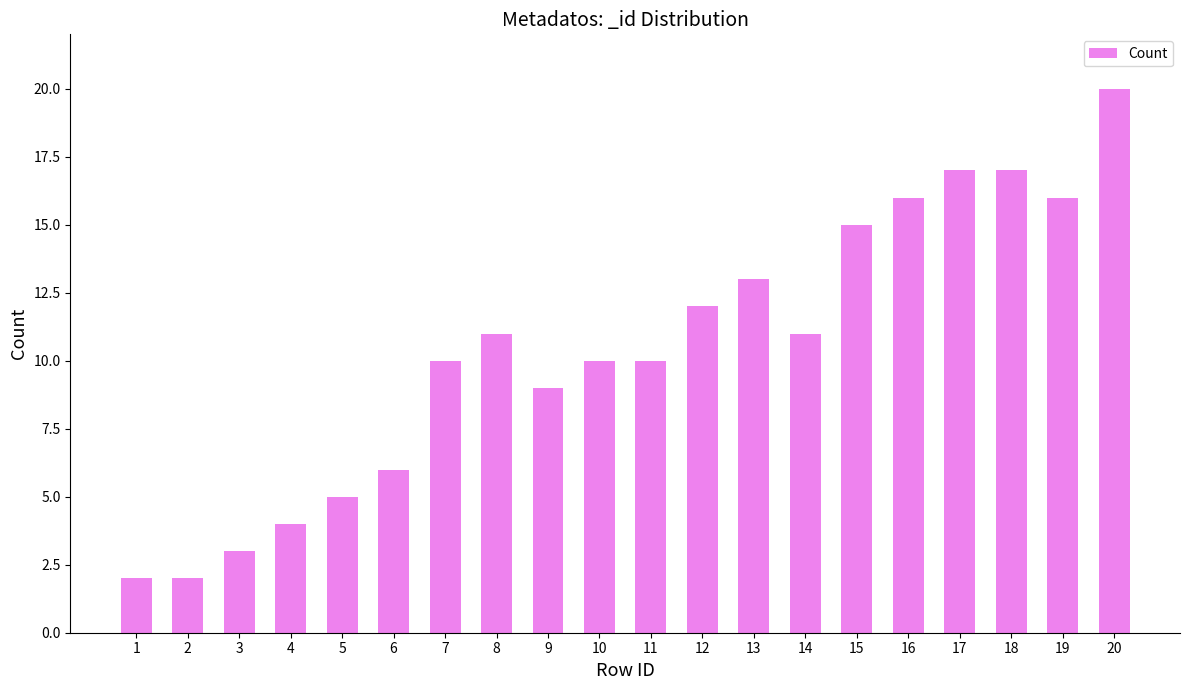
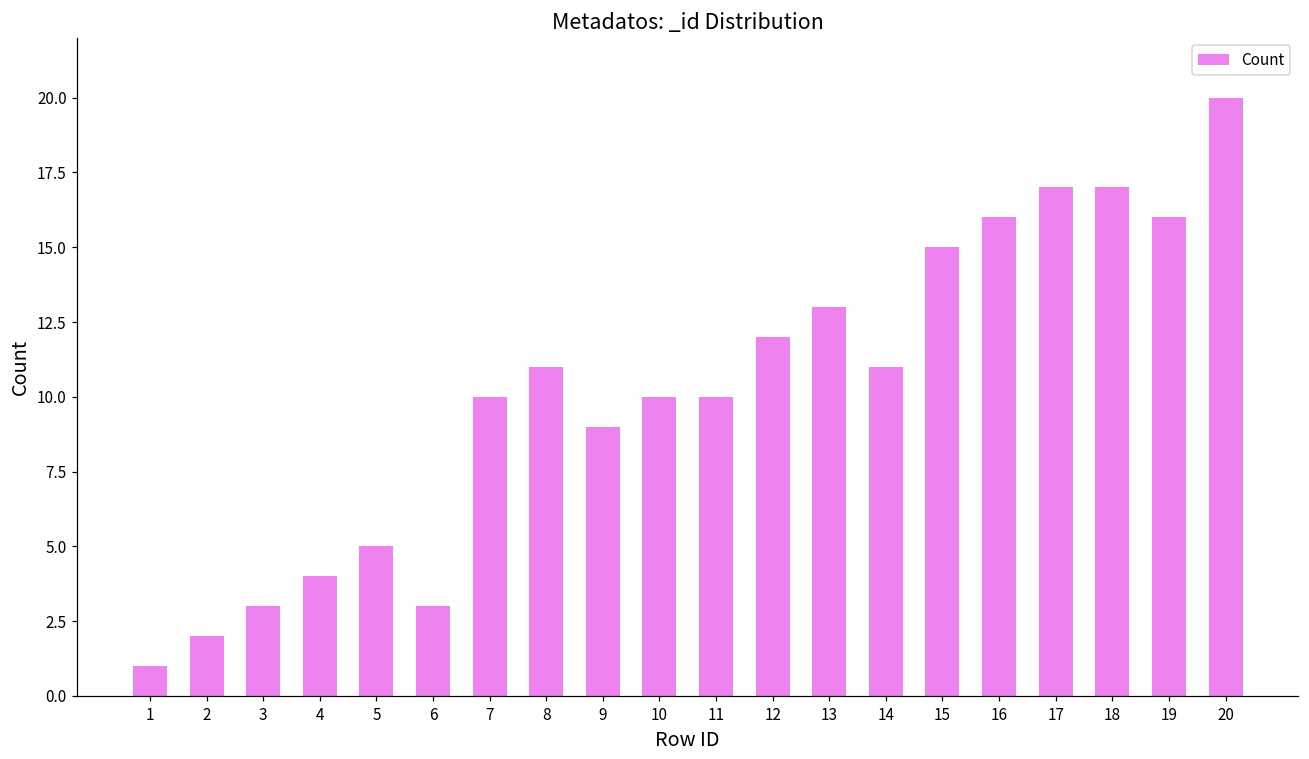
1: 2 -> 1
6: 6 -> 3
